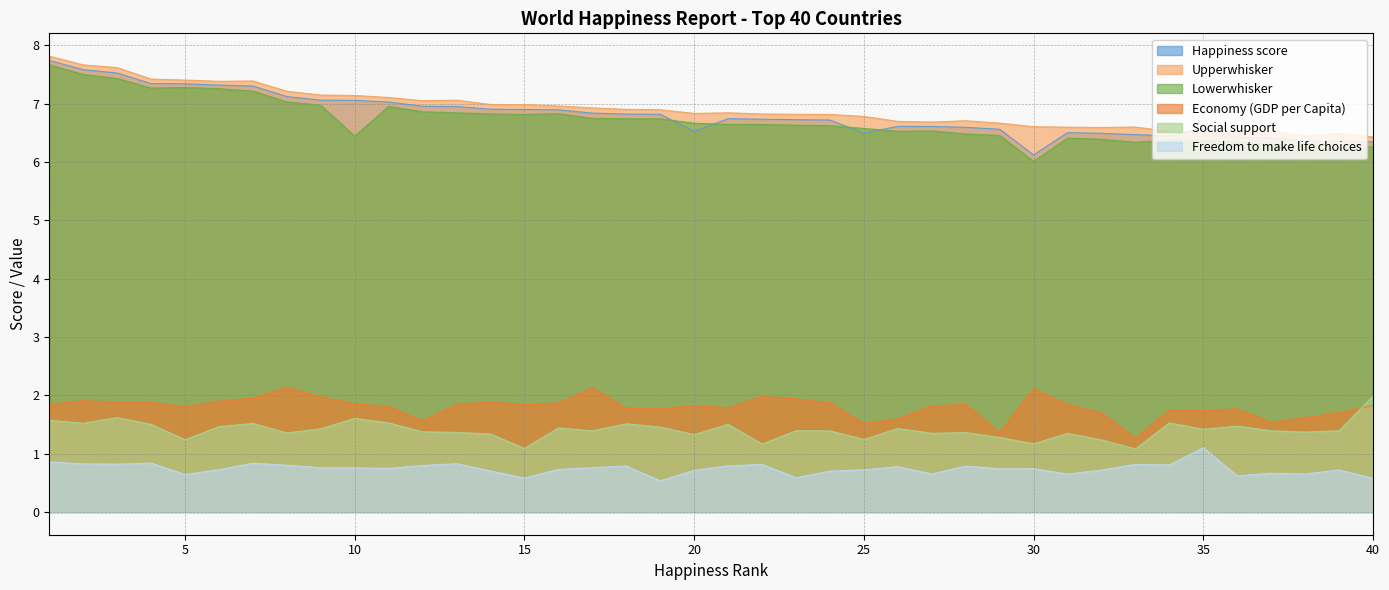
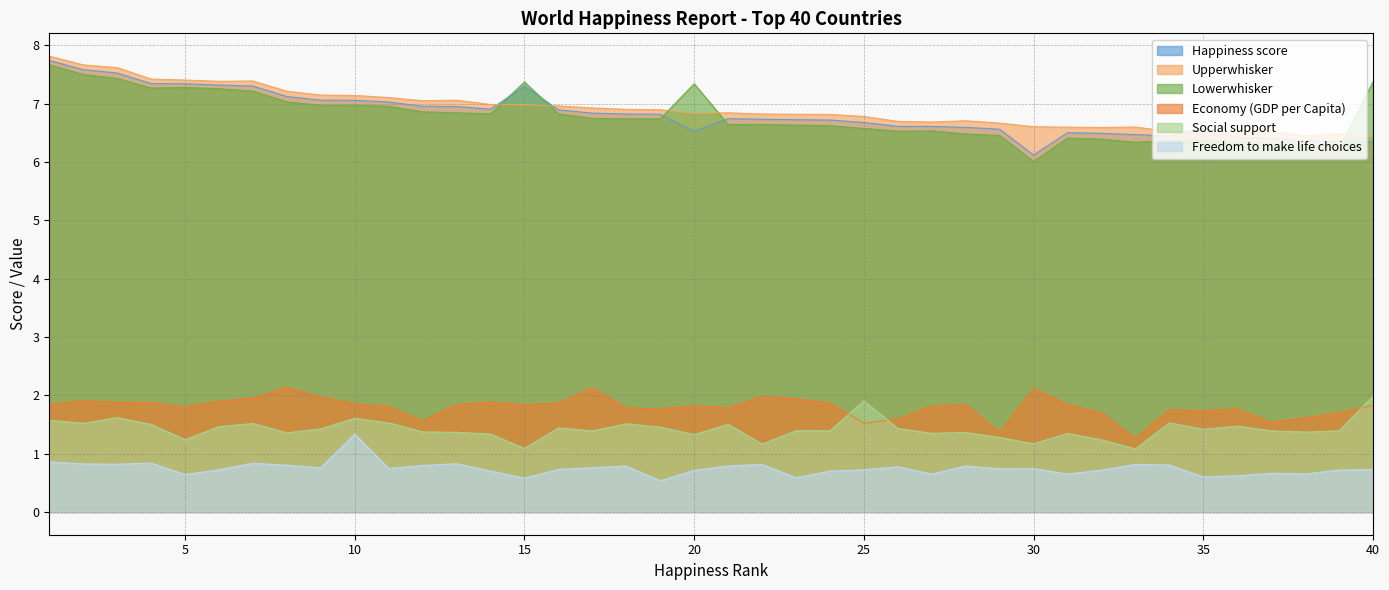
Lowerwhisker, 10: 6.4 -> 7.0
Freedom to make life choices, 10: 0.8 -> 1.3
Happiness score, 15: 6.9 -> 7.3
Lowerwhisker, 15: 6.8 -> 7.4
Lowerwhisker, 20: 6.7 -> 7.3
Happiness score, 25: 6.5 -> 6.7
Social support, 25: 1.2 -> 1.9
Freedom to make life choices, 35: 1.1 -> 0.6
Lowerwhisker, 40: 6.3 -> 7.4
Freedom to make life choices, 40: 0.6 -> 0.7
